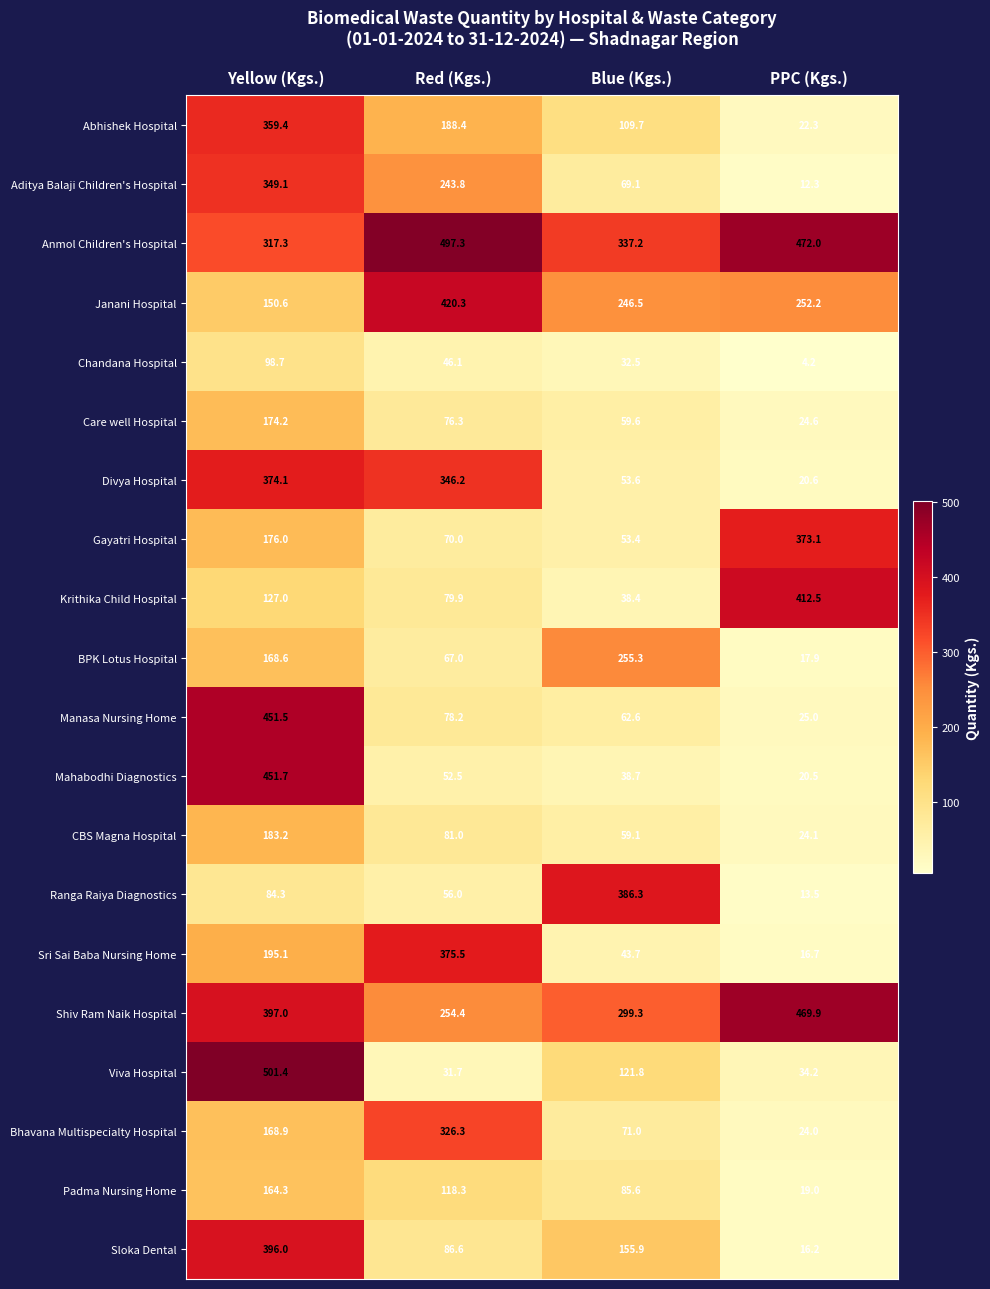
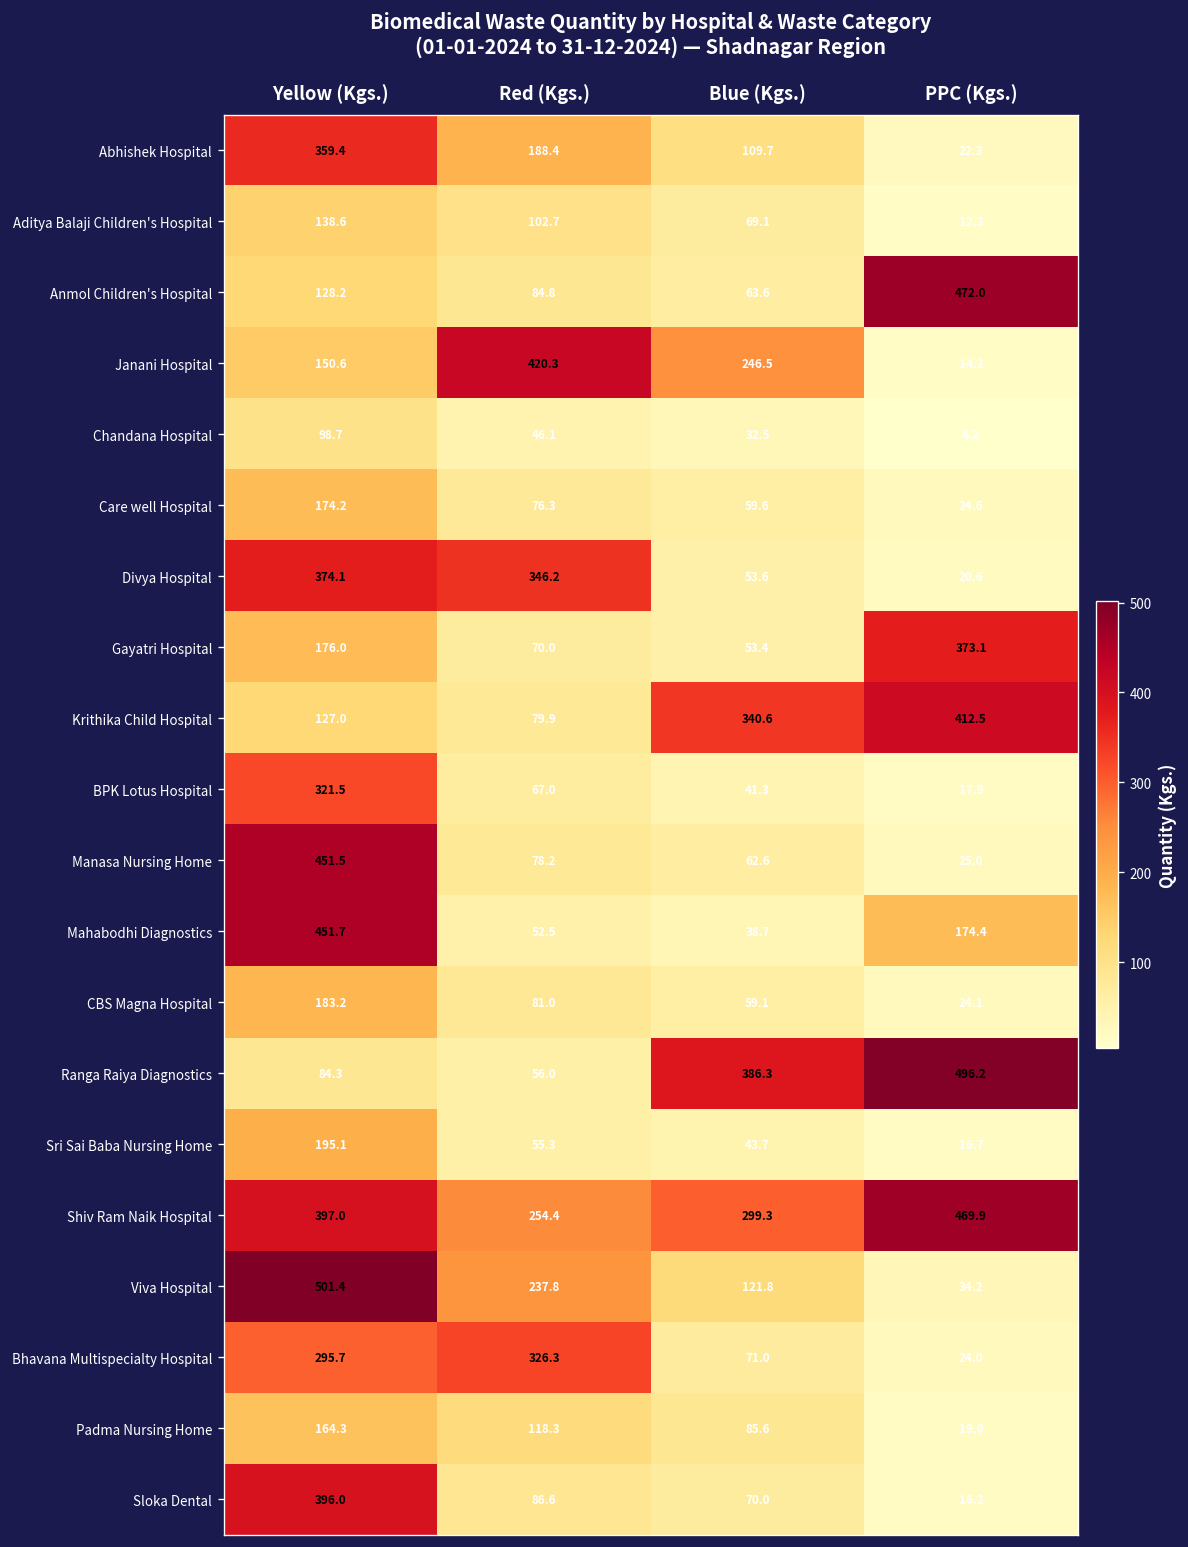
Aditya Balaji Children's Hospital, Yellow (Kgs.): 349.1 -> 138.6
Aditya Balaji Children's Hospital, Red (Kgs.): 243.8 -> 102.7
Anmol Children's Hospital, Yellow (Kgs.): 317.3 -> 128.2
Anmol Children's Hospital, Red (Kgs.): 497.3 -> 84.8
Anmol Children's Hospital, Blue (Kgs.): 337.2 -> 63.6
Janani Hospital, PPC (Kgs.): 252.2 -> 14.2
Krithika Child Hospital, Blue (Kgs.): 38.4 -> 340.6
BPK Lotus Hospital, Yellow (Kgs.): 168.6 -> 321.5
BPK Lotus Hospital, Blue (Kgs.): 255.3 -> 41.3
Mahabodhi Diagnostics, PPC (Kgs.): 20.5 -> 174.4
Ranga Raiya Diagnostics, PPC (Kgs.): 13.5 -> 496.2
Sri Sai Baba Nursing Home, Red (Kgs.): 375.5 -> 55.3
Viva Hospital, Red (Kgs.): 31.7 -> 237.8
Bhavana Multispecialty Hospital, Yellow (Kgs.): 168.9 -> 295.7
Sloka Dental, Blue (Kgs.): 155.9 -> 70.0
